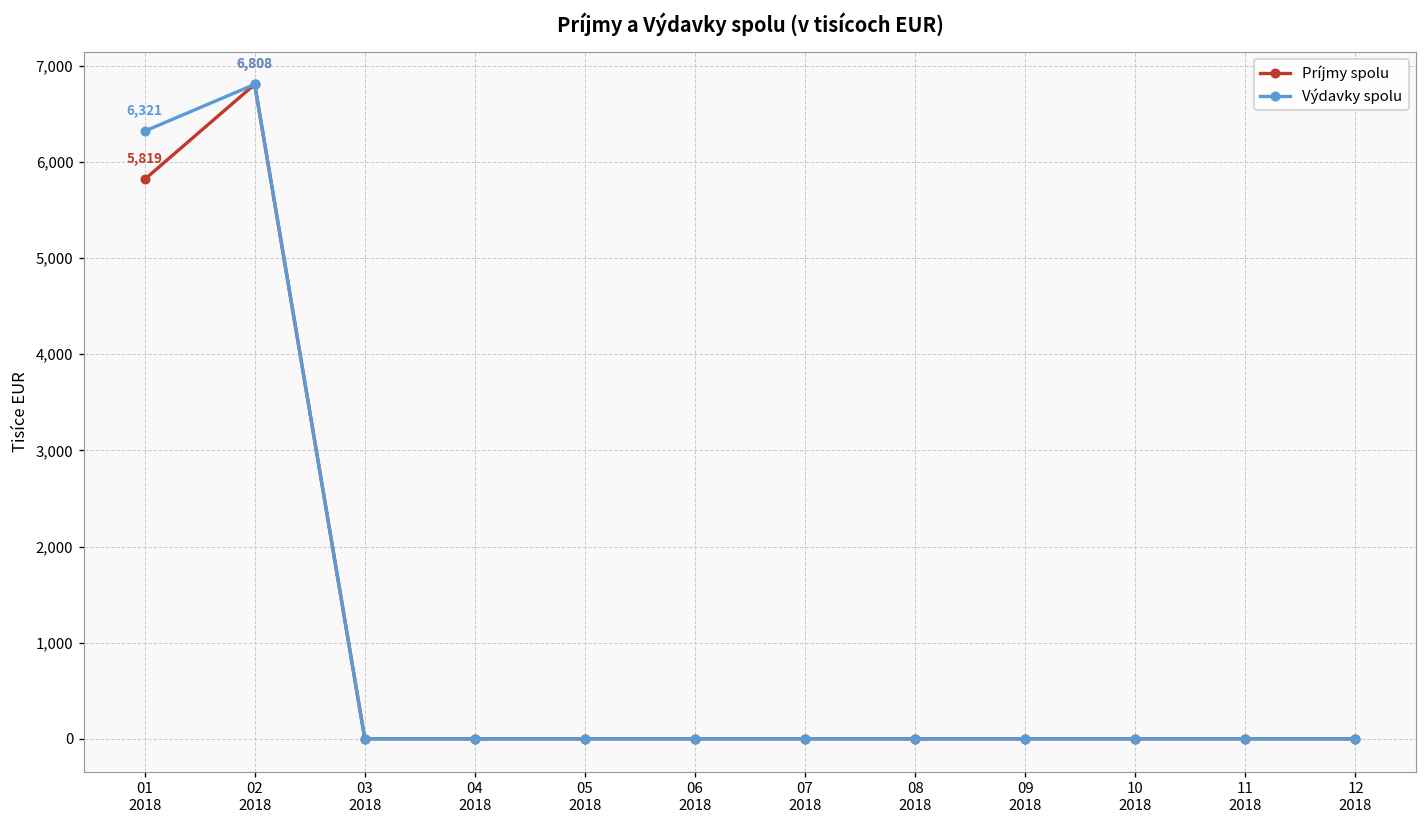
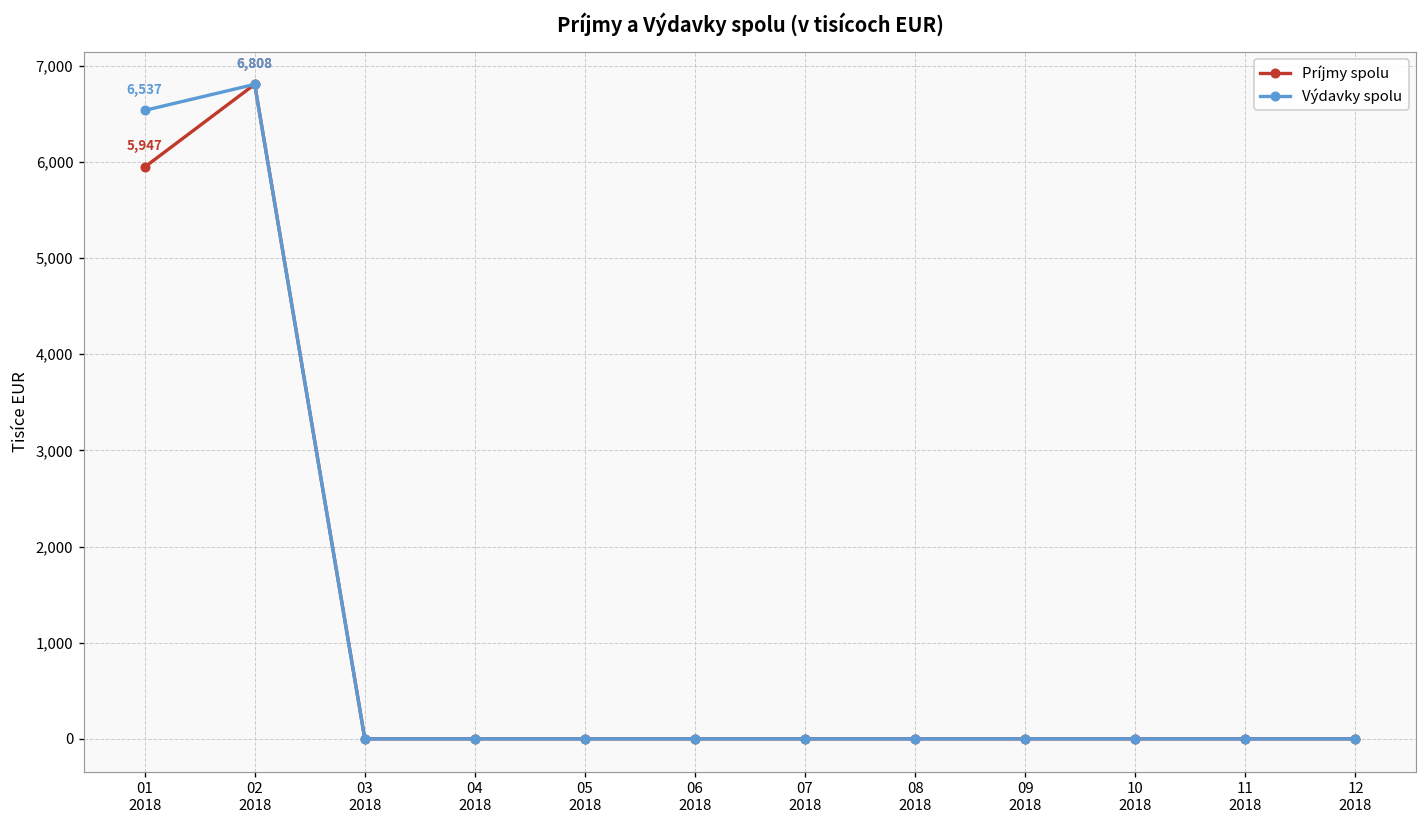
Príjmy spolu, 01 2018: 5,819 -> 5,947
Výdavky spolu, 01 2018: 6,321 -> 6,537
